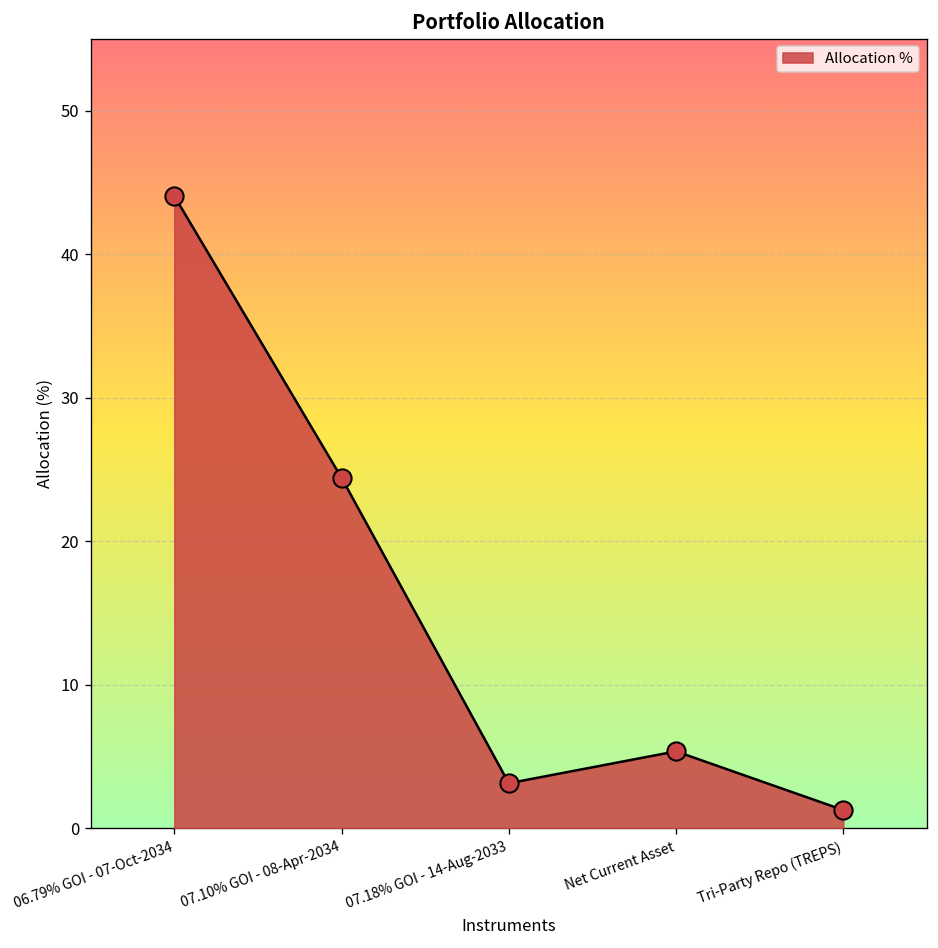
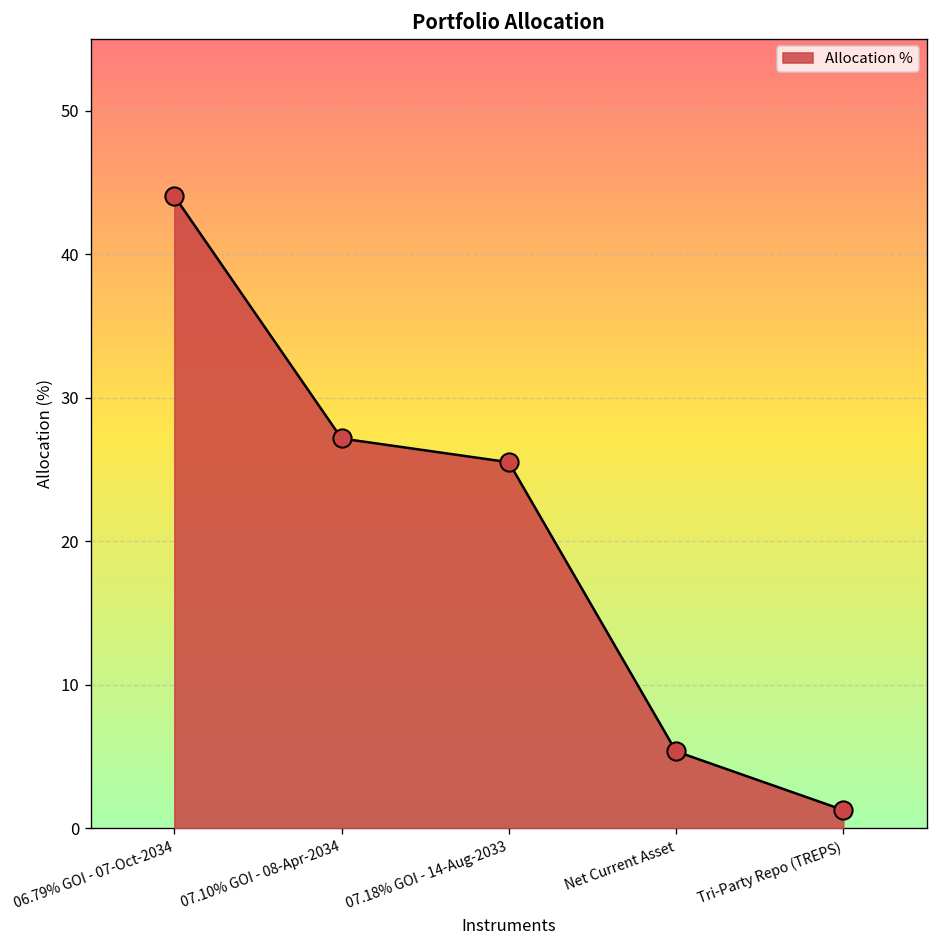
07.10% GOI - 08-Apr-2034: 24.4 -> 27.2
07.18% GOI - 14-Aug-2033: 3.1 -> 25.5
